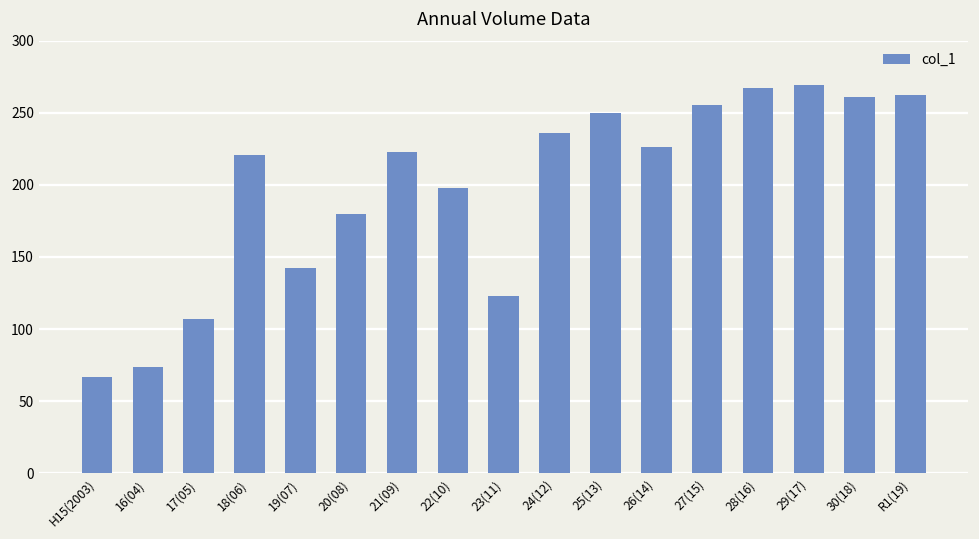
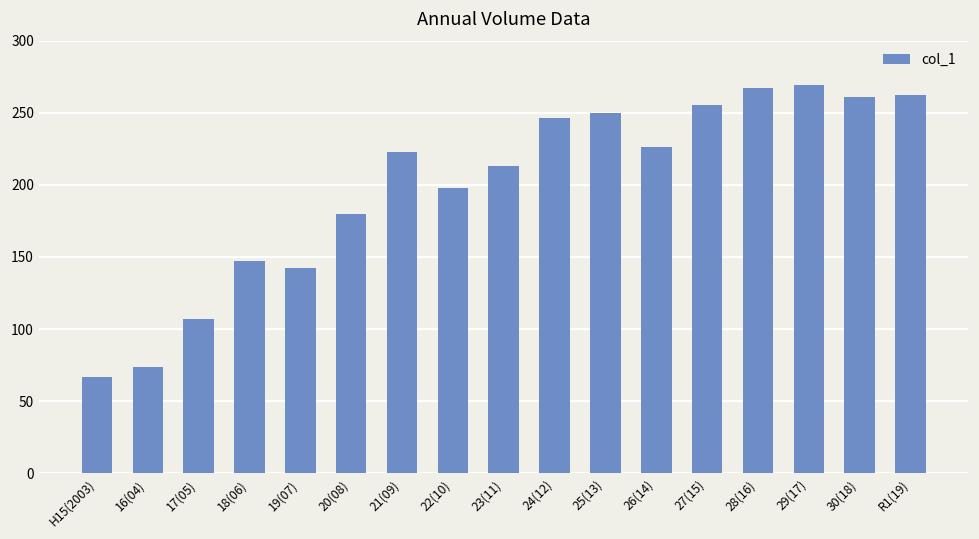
18(06): 221 -> 147
23(11): 123 -> 213
24(12): 236 -> 246
